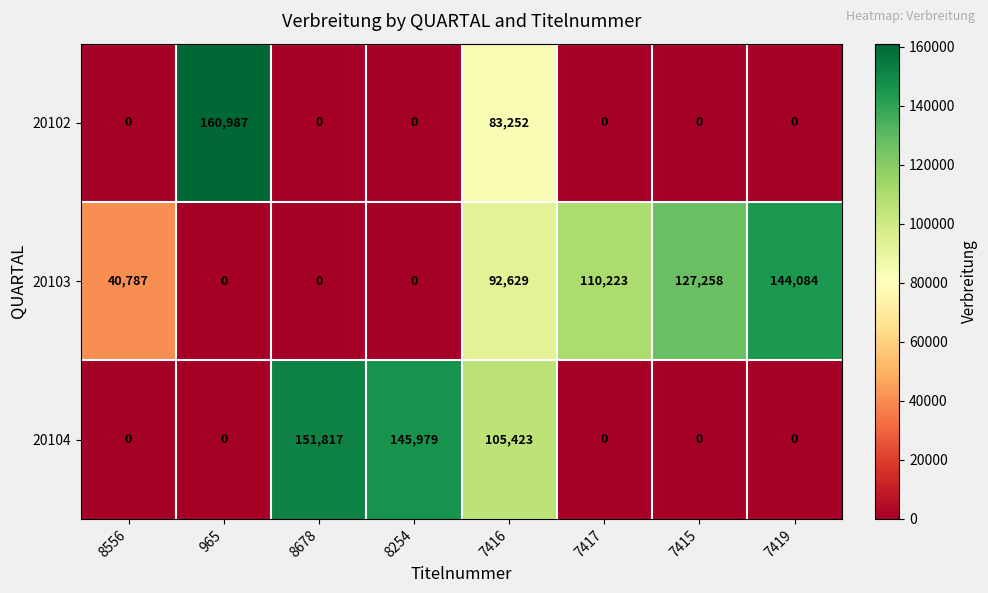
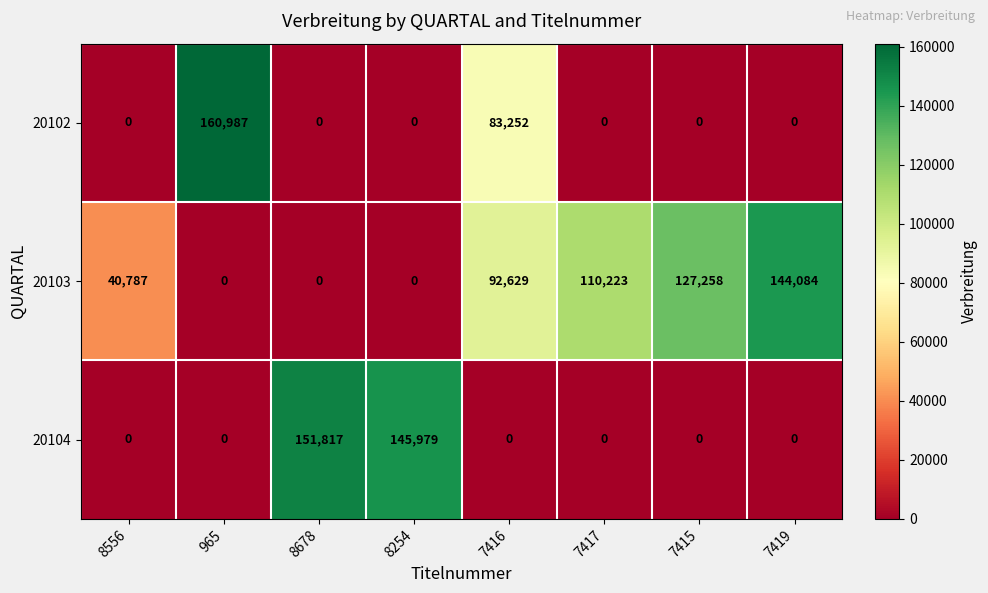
20104, 7416: 105,423 -> 0
